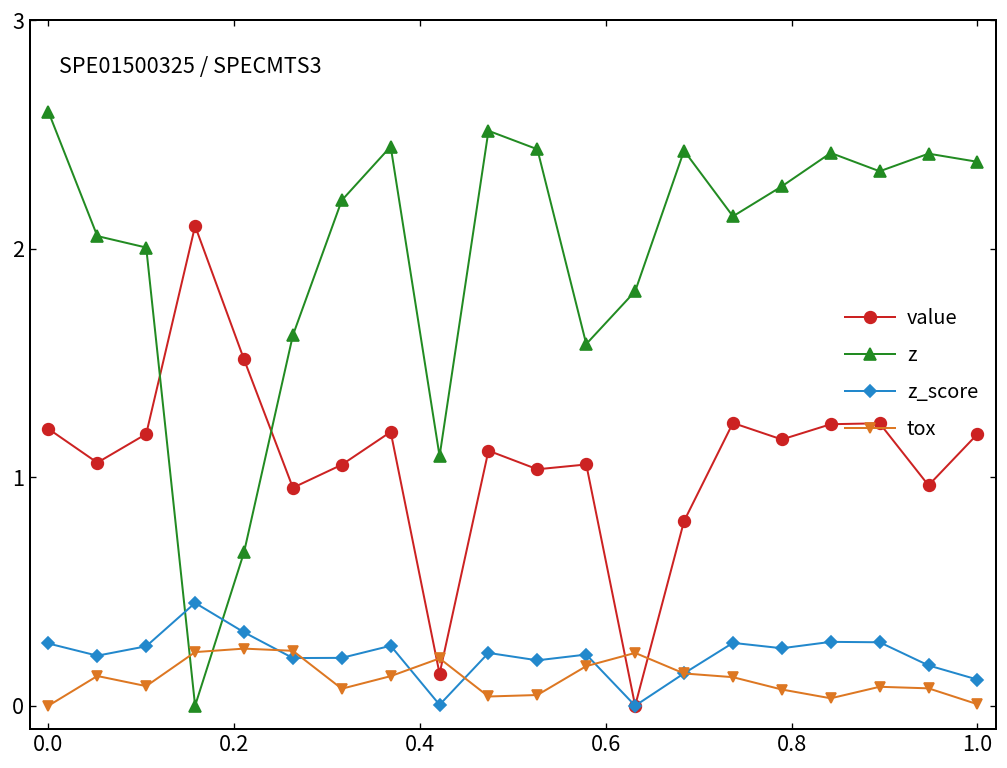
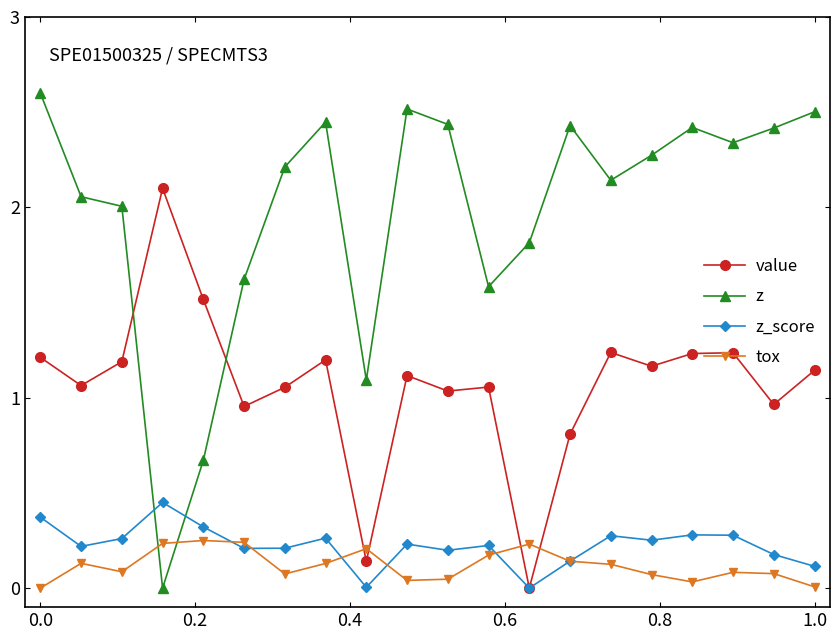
z_score, 0.0: 0.27 -> 0.37
value, 1.0: 1.19 -> 1.14
z, 1.0: 2.38 -> 2.50
